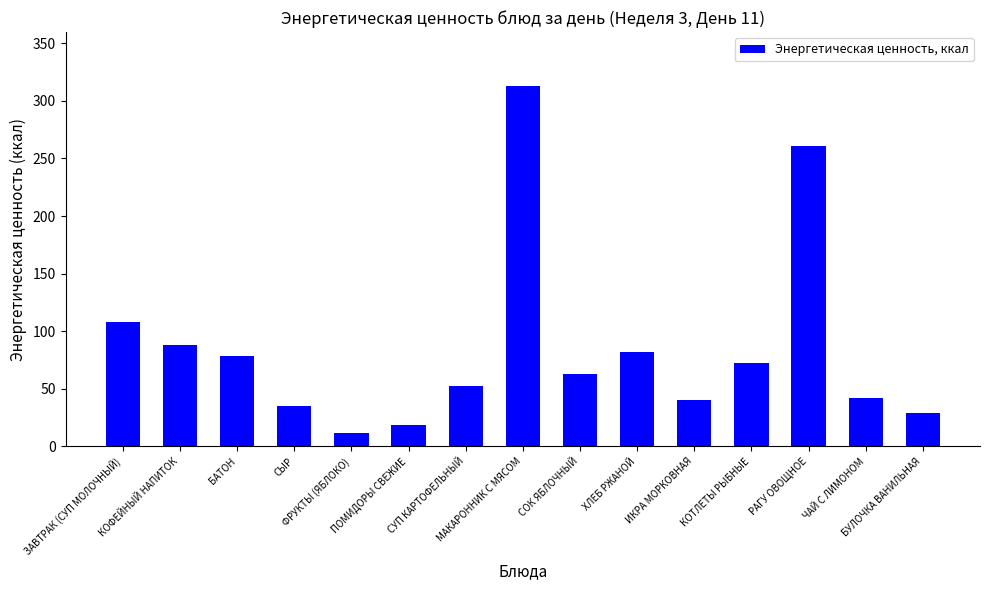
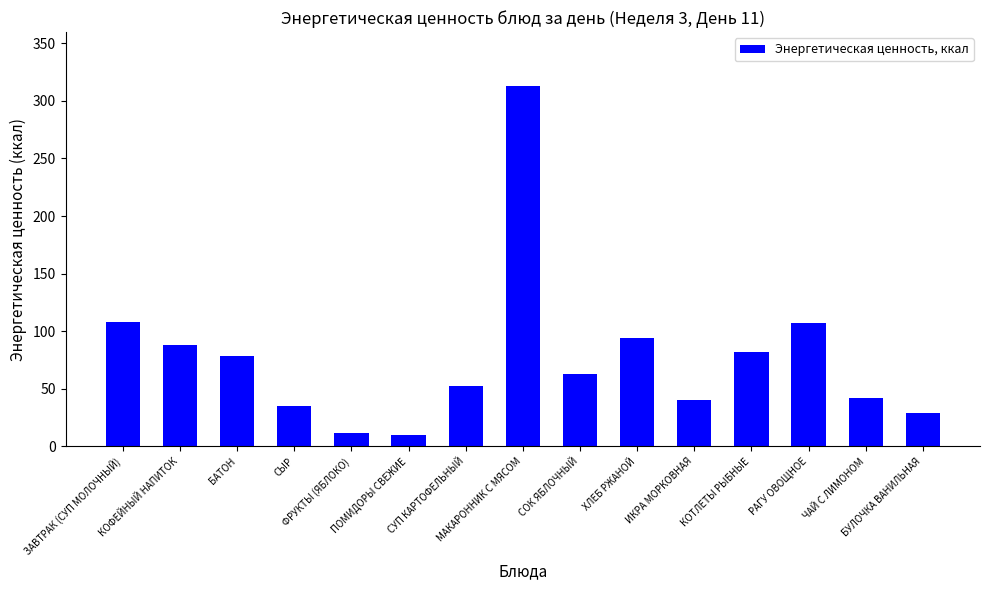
ПОМИДОРЫ СВЕЖИЕ: 19 -> 10
ХЛЕБ РЖАНОЙ: 82 -> 94
КОТЛЕТЫ РЫБНЫЕ: 73 -> 82
РАГУ ОВОЩНОЕ: 260 -> 107
